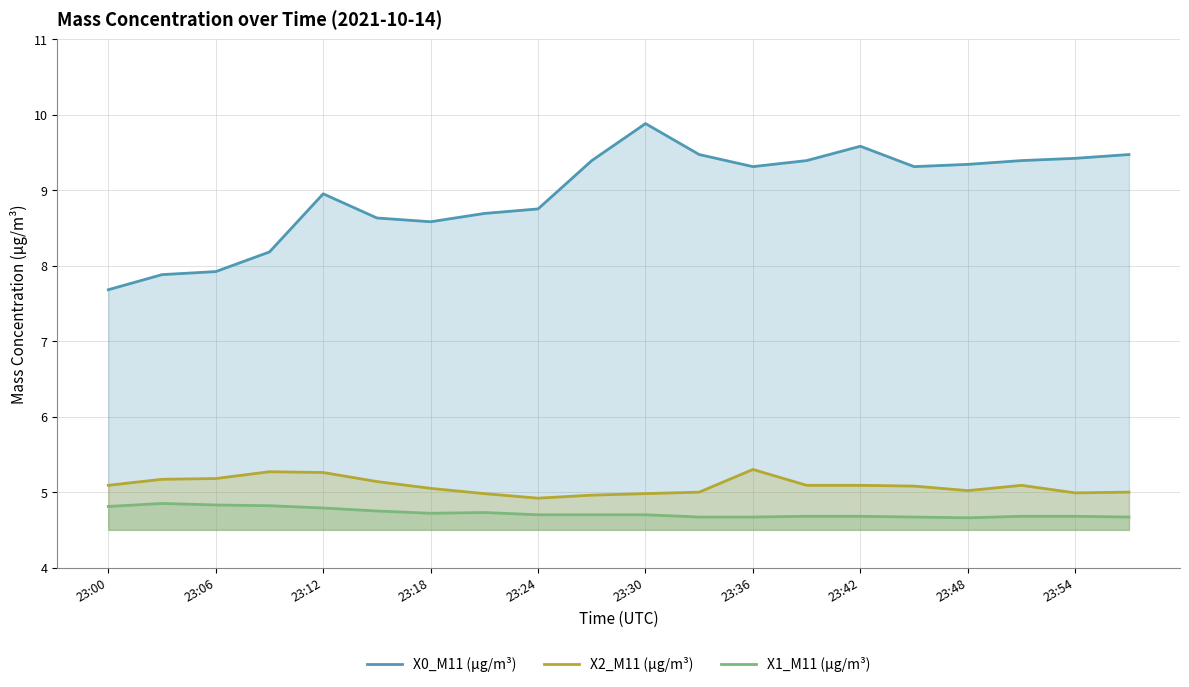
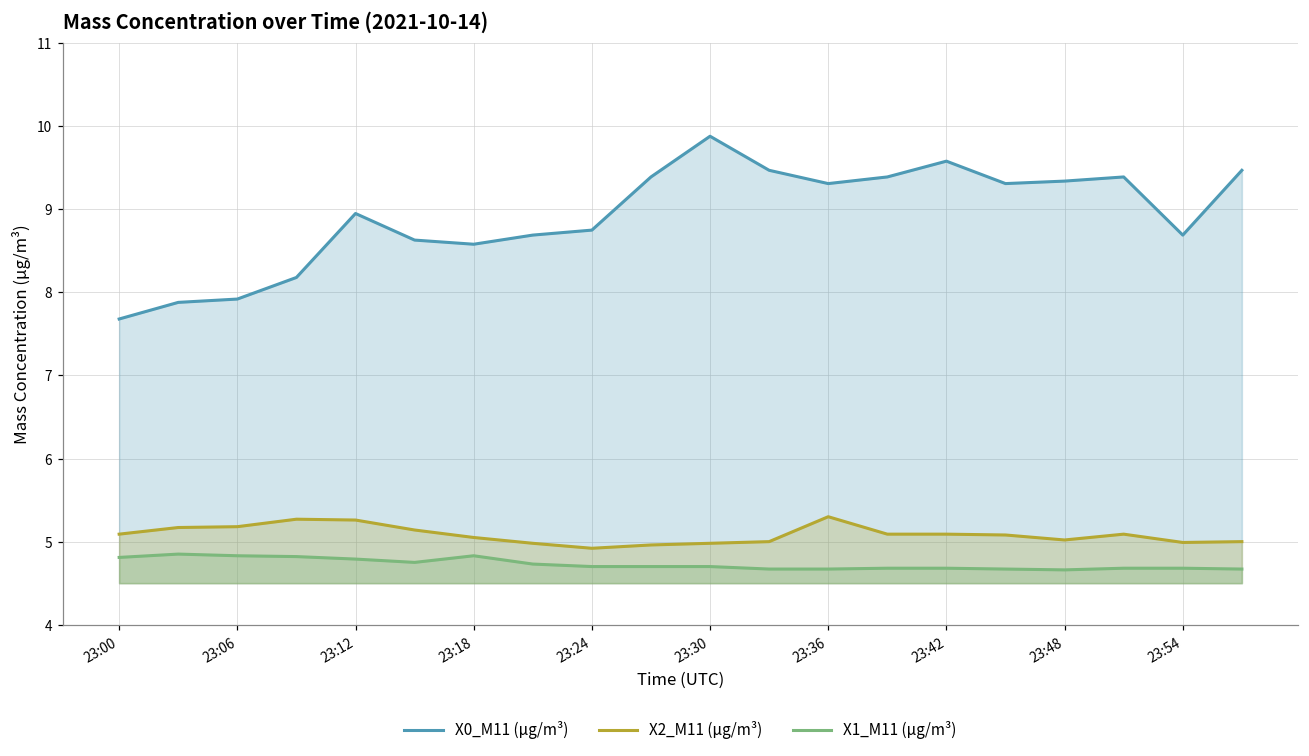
X1_M11 (μg/m³), 23:18: 4.7 -> 4.8
X0_M11 (μg/m³), 23:54: 9.4 -> 8.7
